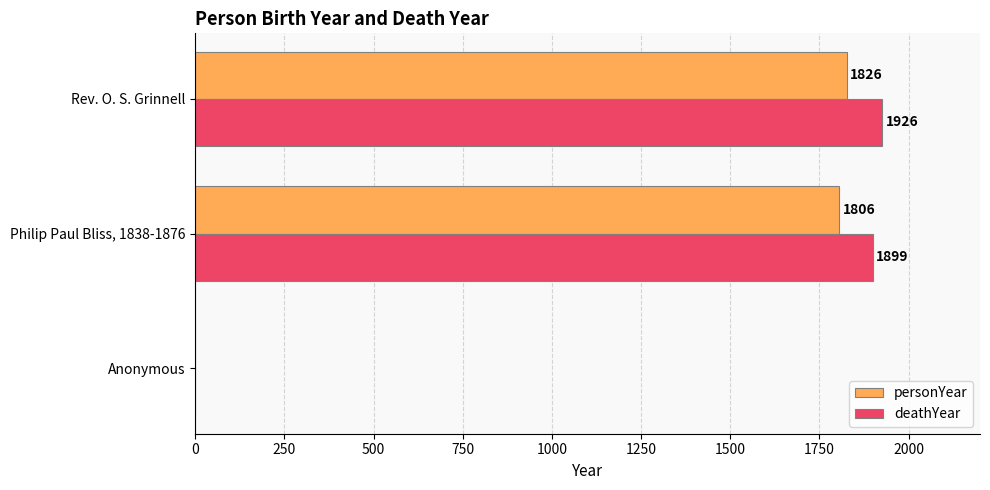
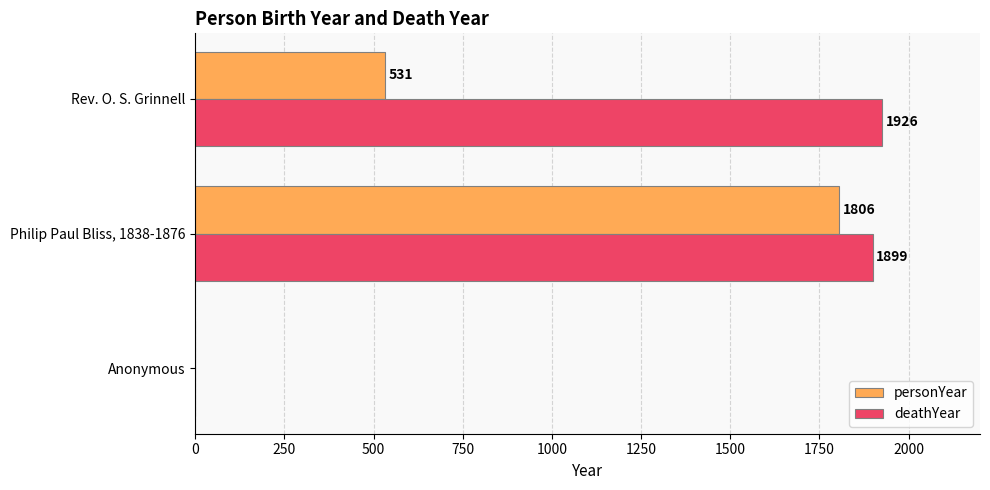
personYear, Rev. O. S. Grinnell: 1826 -> 531
